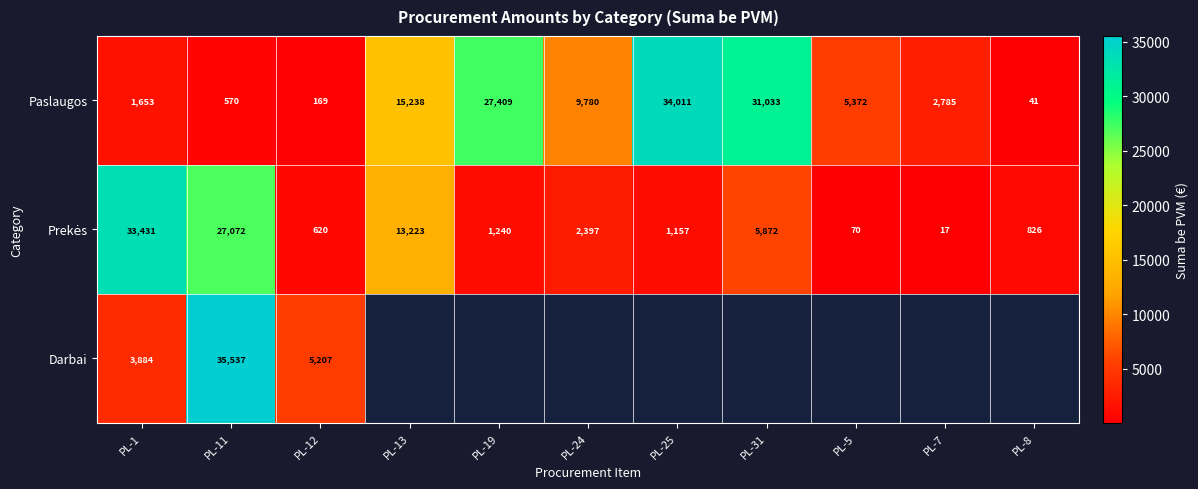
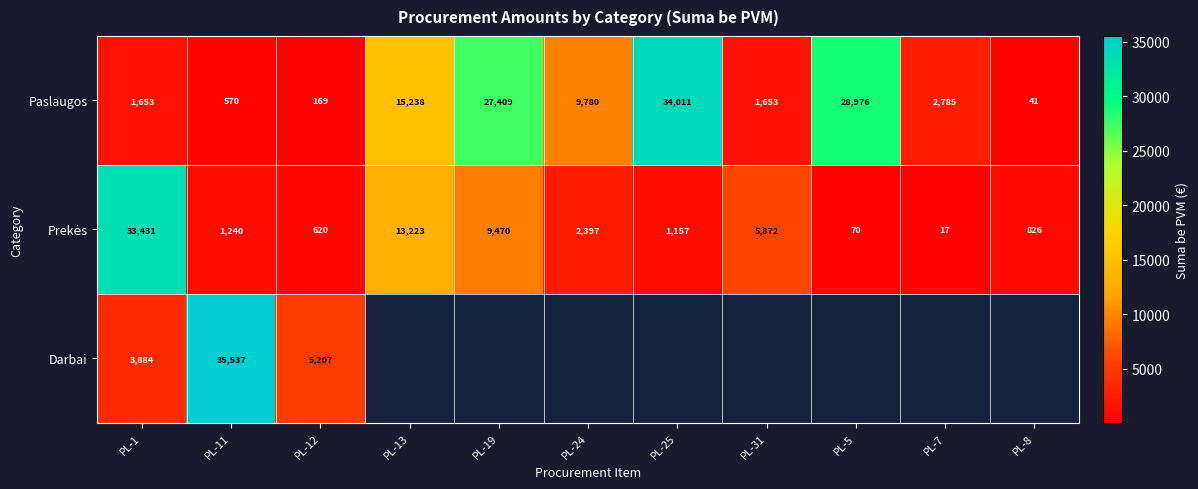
Paslaugos, PL-31: 31,033 -> 1,653
Paslaugos, PL-5: 5,372 -> 28,976
Prekės, PL-11: 27,072 -> 1,240
Prekės, PL-19: 1,240 -> 9,470
